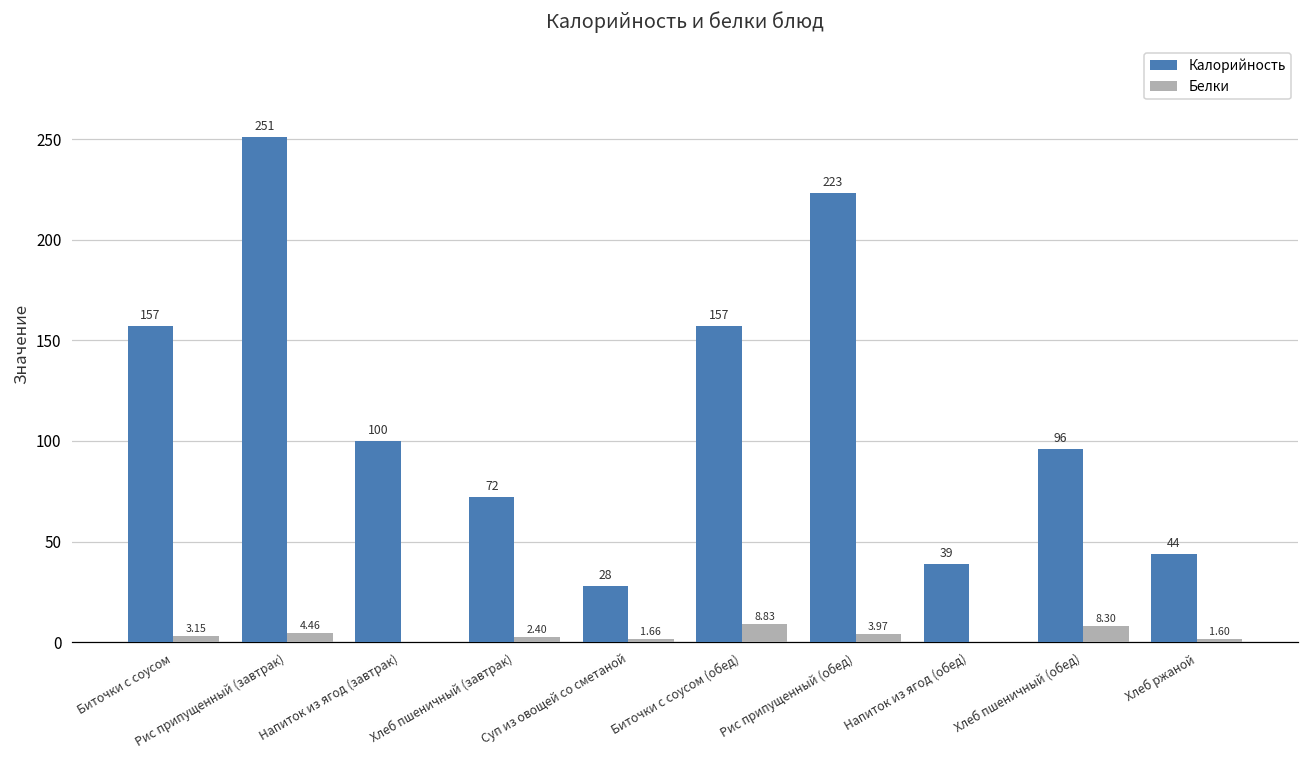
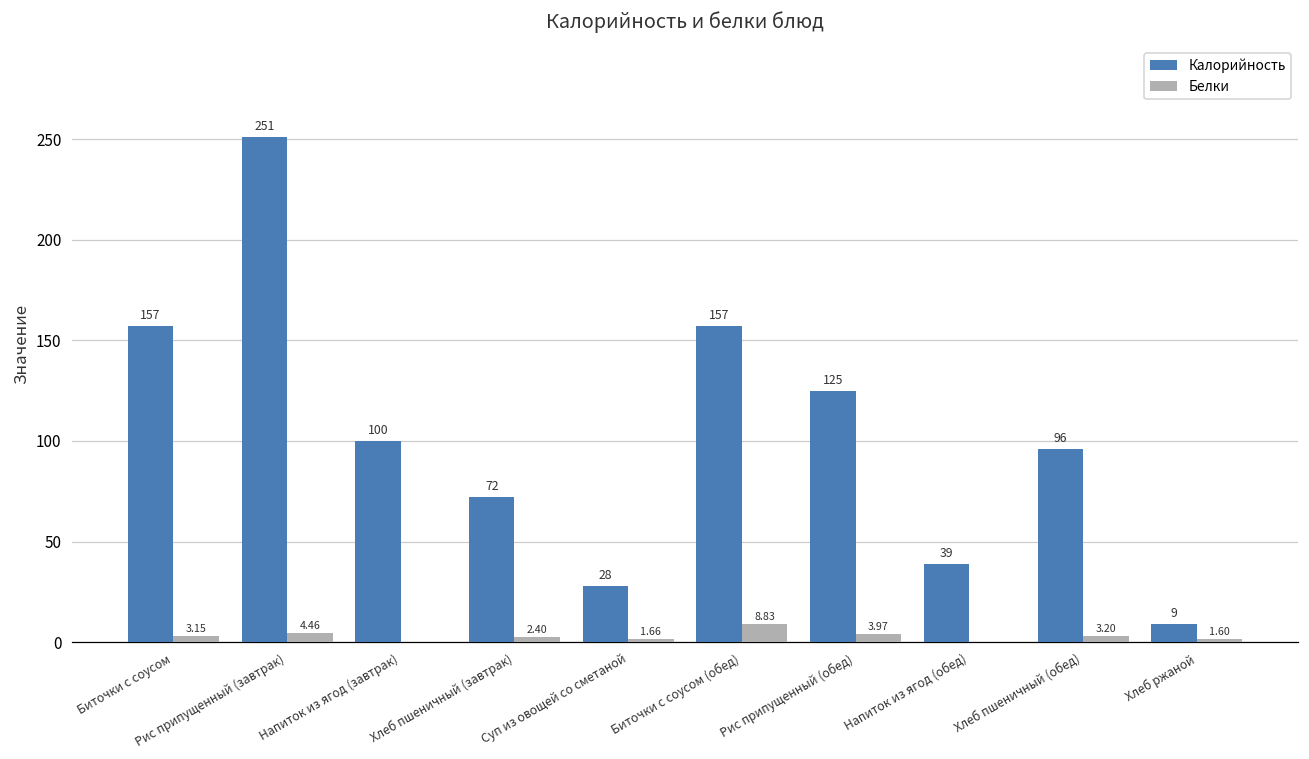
Калорийность, Рис припущенный (обед): 223 -> 125
Белки, Хлеб пшеничный (обед): 8.30 -> 3.20
Калорийность, Хлеб ржаной: 44 -> 9
